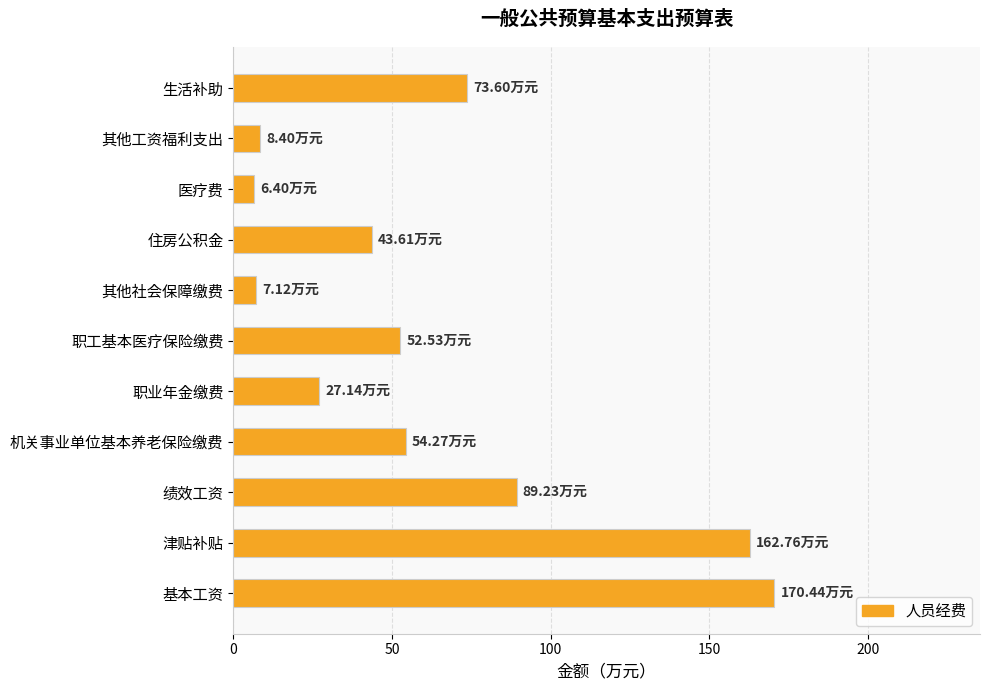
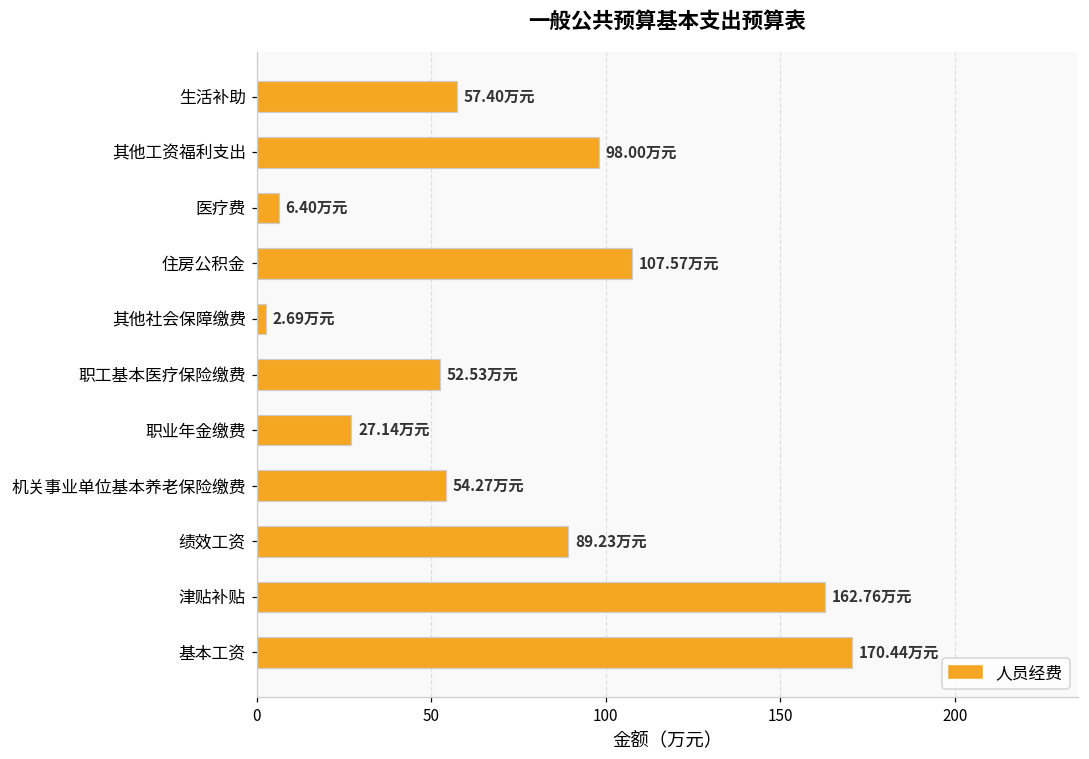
生活补助: 73.60 -> 57.40
其他工资福利支出: 8.40 -> 98.00
住房公积金: 43.61 -> 107.57
其他社会保障缴费: 7.12 -> 2.69
